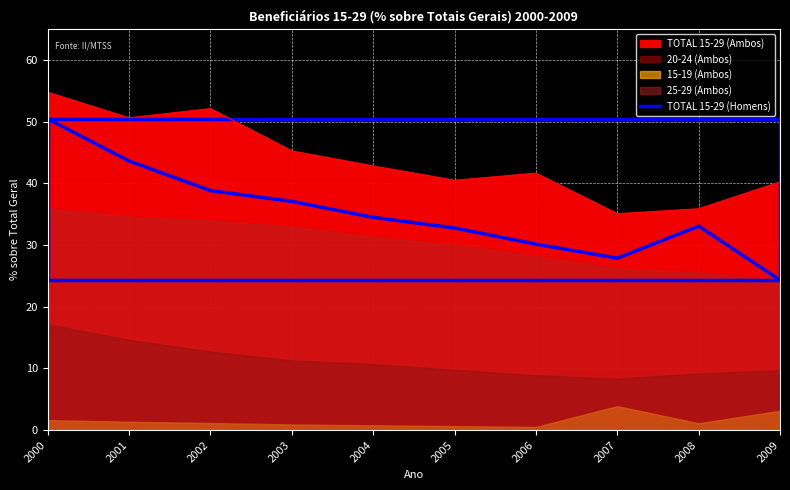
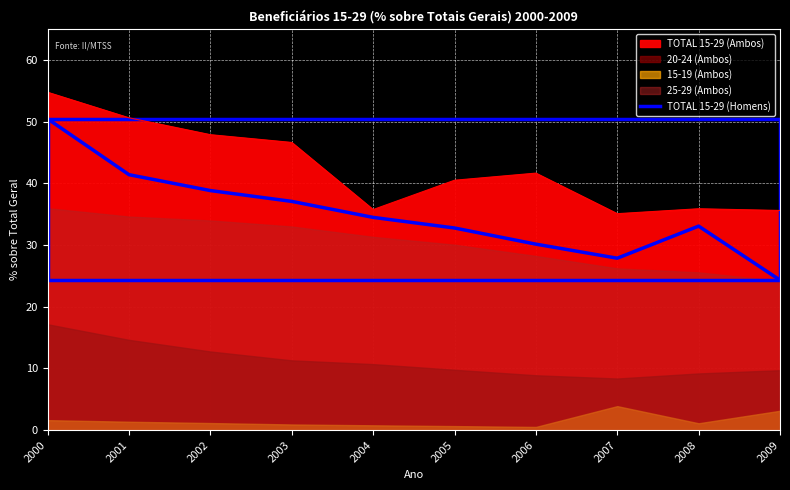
TOTAL 15-29 (Homens), 2001: 44 -> 41
TOTAL 15-29 (Ambos), 2002: 52 -> 48
TOTAL 15-29 (Ambos), 2003: 45 -> 47
TOTAL 15-29 (Ambos), 2004: 43 -> 36
TOTAL 15-29 (Ambos), 2009: 40 -> 36
